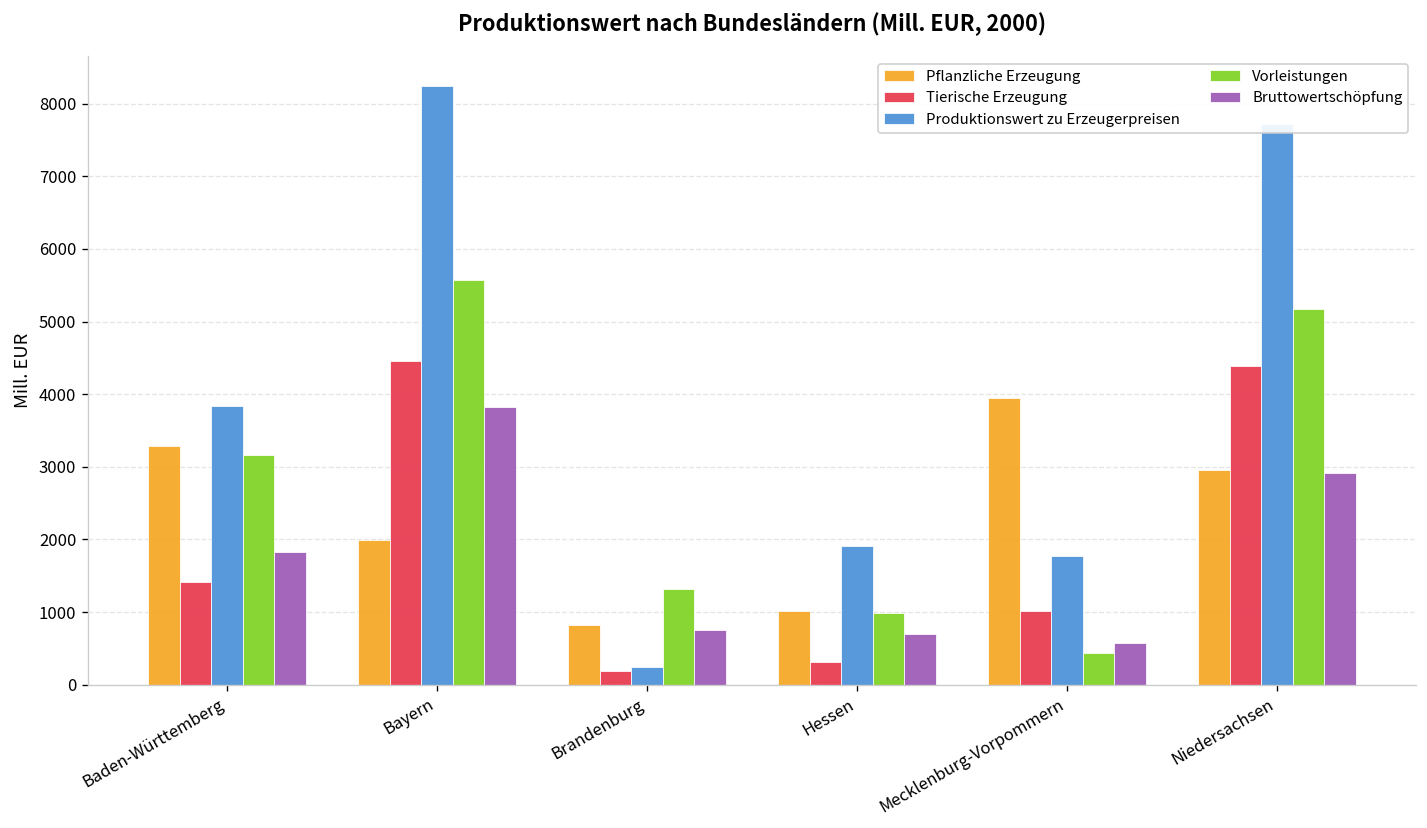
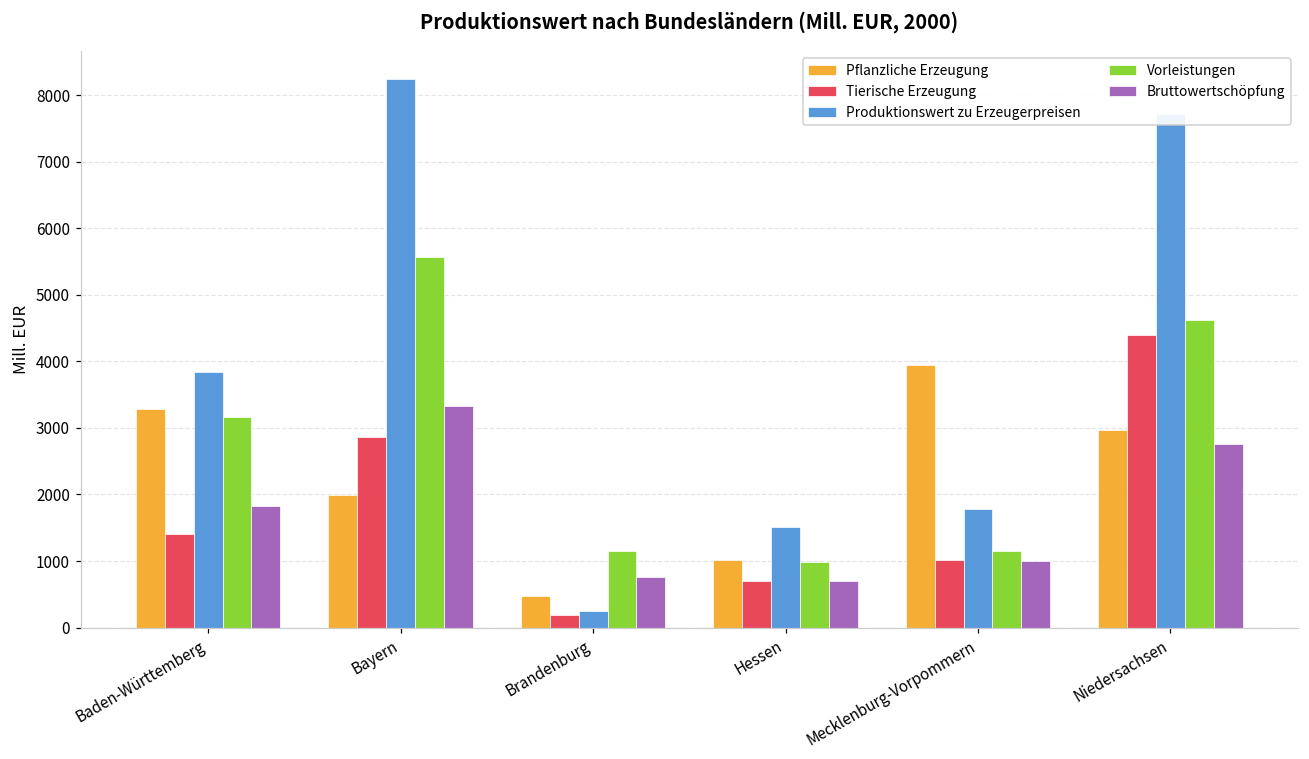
Tierische Erzeugung, Bayern: 4500 -> 2900
Bruttowertschöpfung, Bayern: 3800 -> 3300
Pflanzliche Erzeugung, Brandenburg: 800 -> 500
Vorleistungen, Brandenburg: 1300 -> 1200
Tierische Erzeugung, Hessen: 300 -> 700
Produktionswert zu Erzeugerpreisen, Hessen: 1900 -> 1500
Vorleistungen, Mecklenburg-Vorpommern: 400 -> 1200
Bruttowertschöpfung, Mecklenburg-Vorpommern: 600 -> 1000
Vorleistungen, Niedersachsen: 5200 -> 4600
Bruttowertschöpfung, Niedersachsen: 2900 -> 2800
